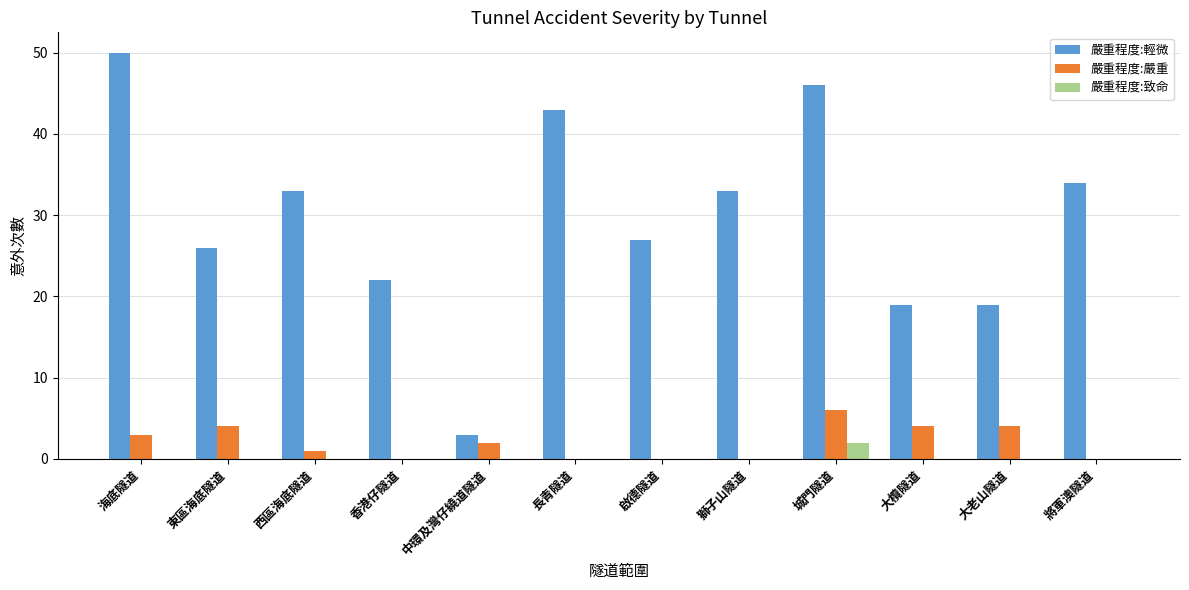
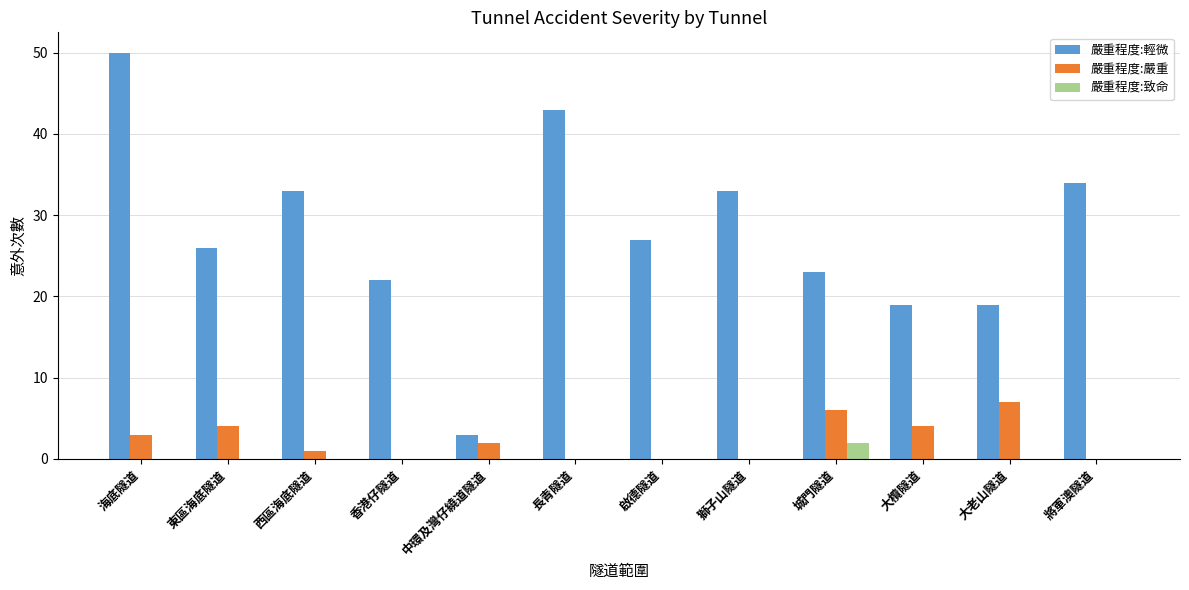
嚴重程度:輕微, 城門隧道: 46 -> 23
嚴重程度:嚴重, 大老山隧道: 4 -> 7
